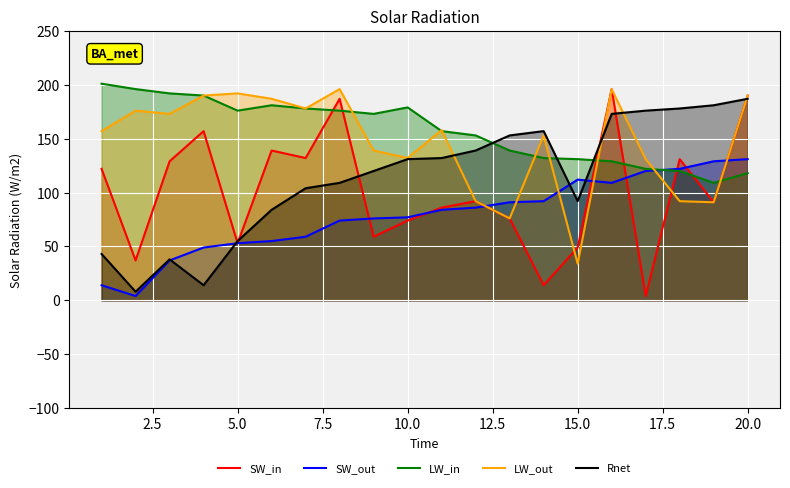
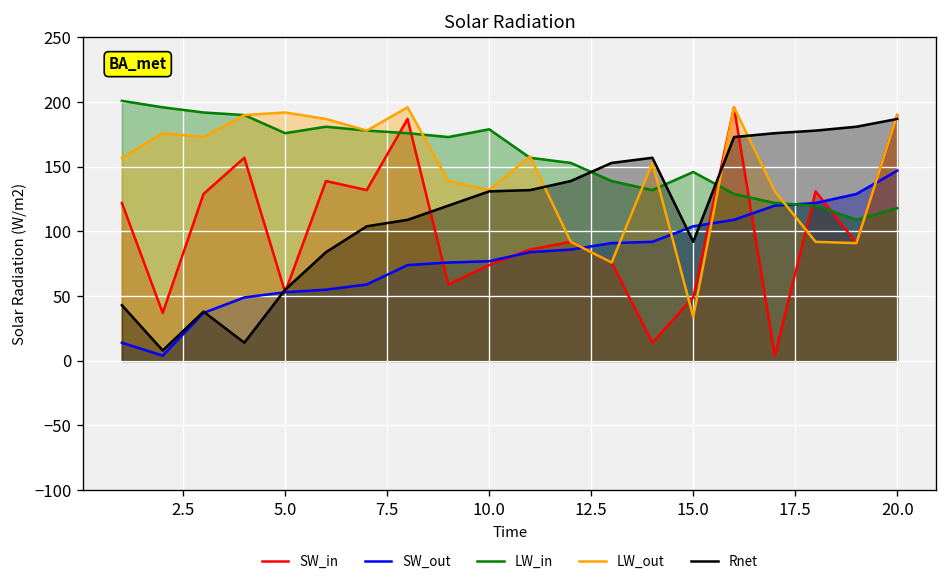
SW_out, 15.0: 112 -> 104
LW_in, 15.0: 131 -> 146
SW_out, 20.0: 131 -> 147
